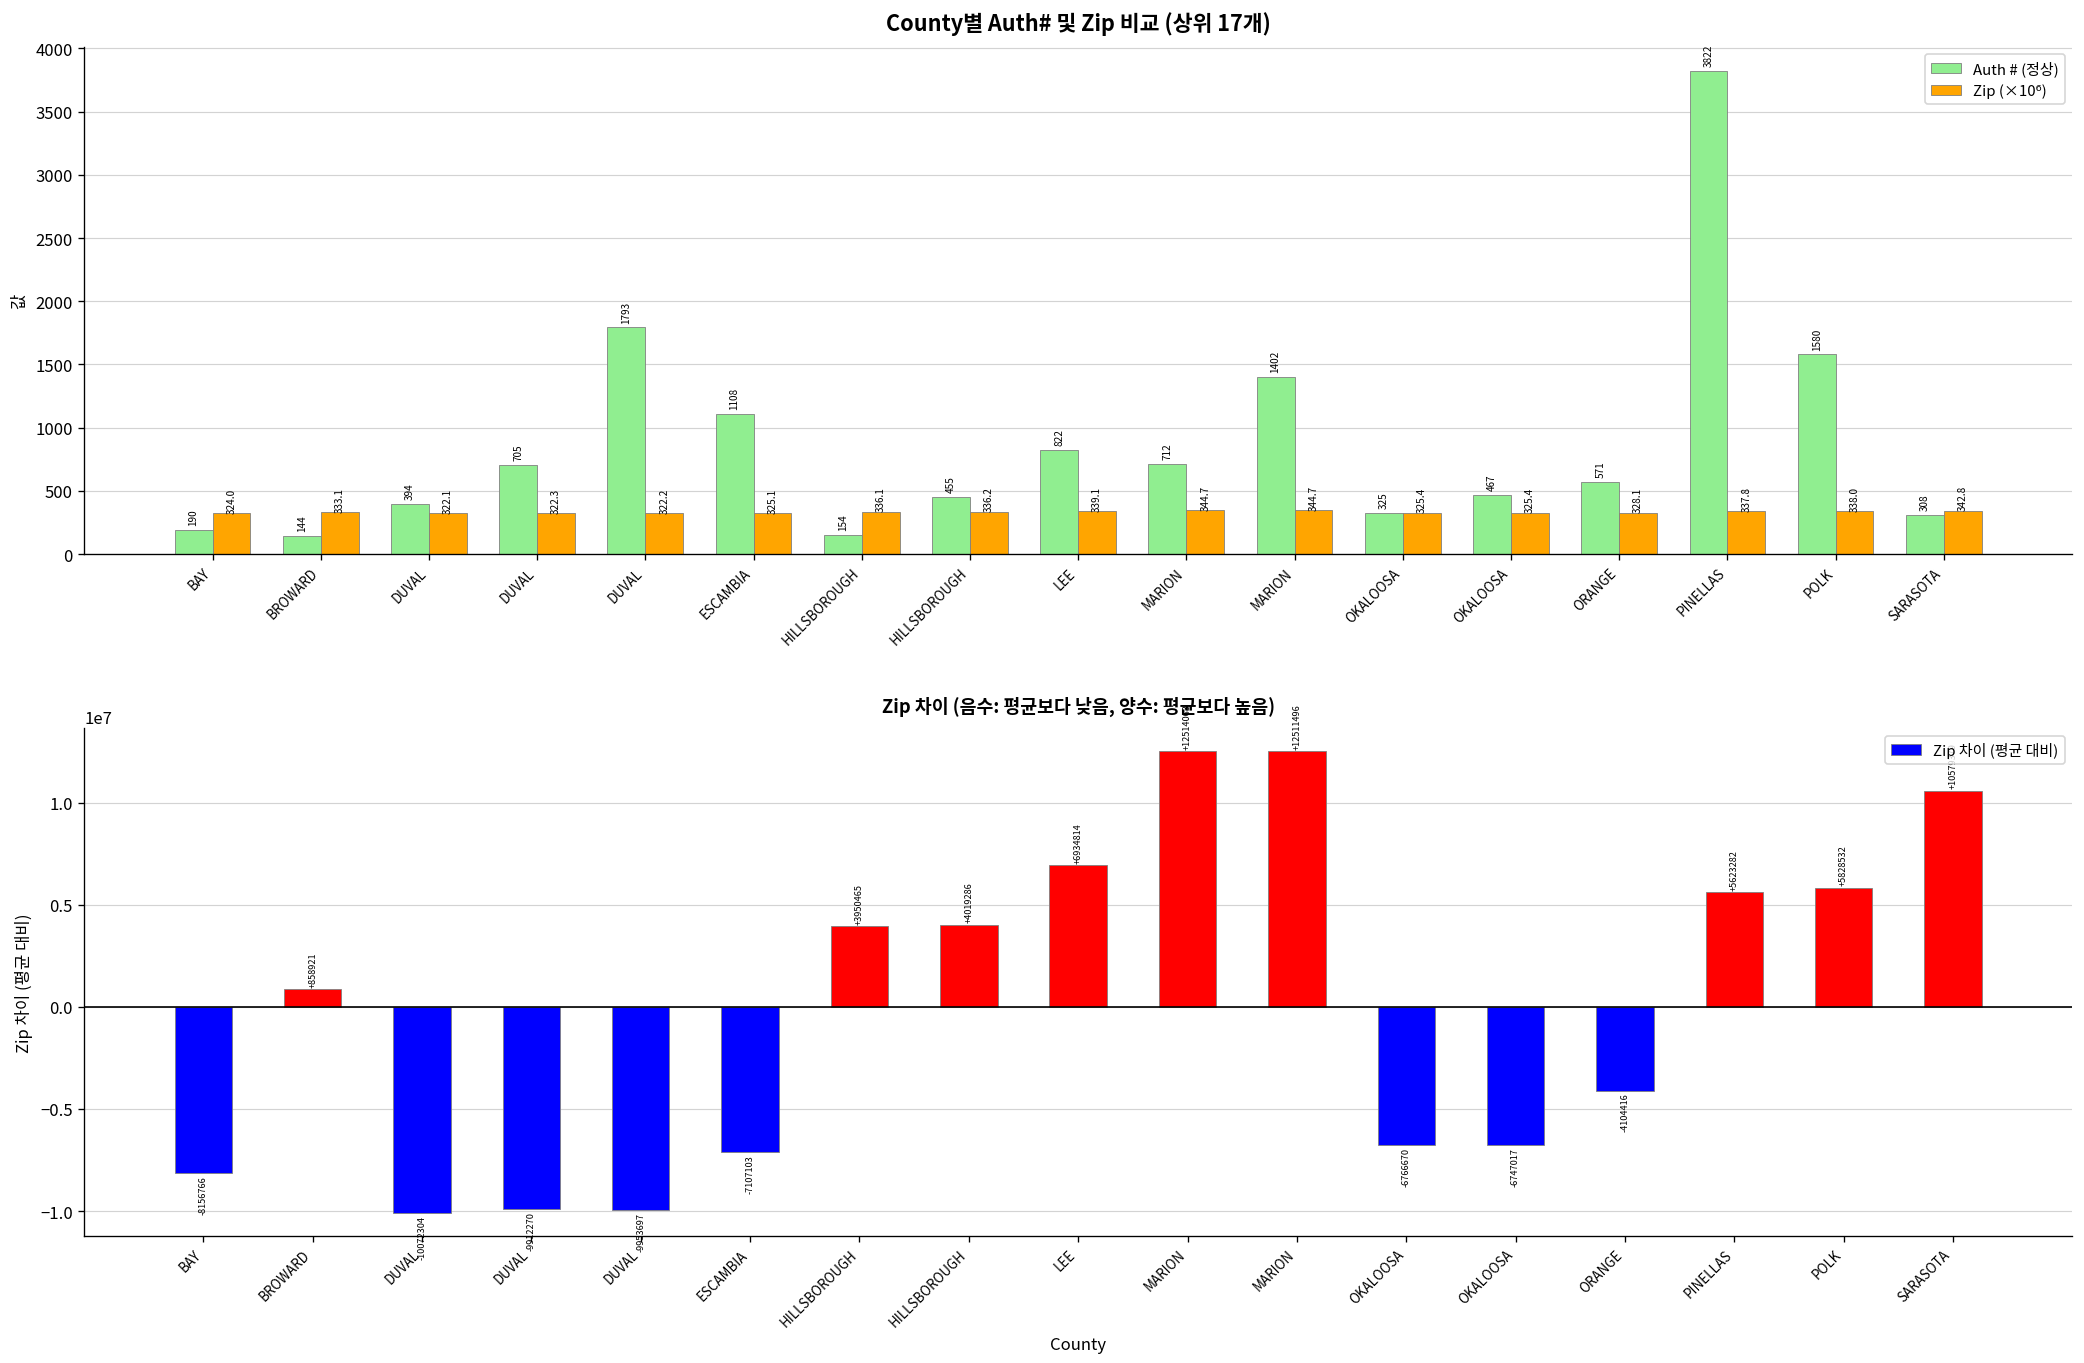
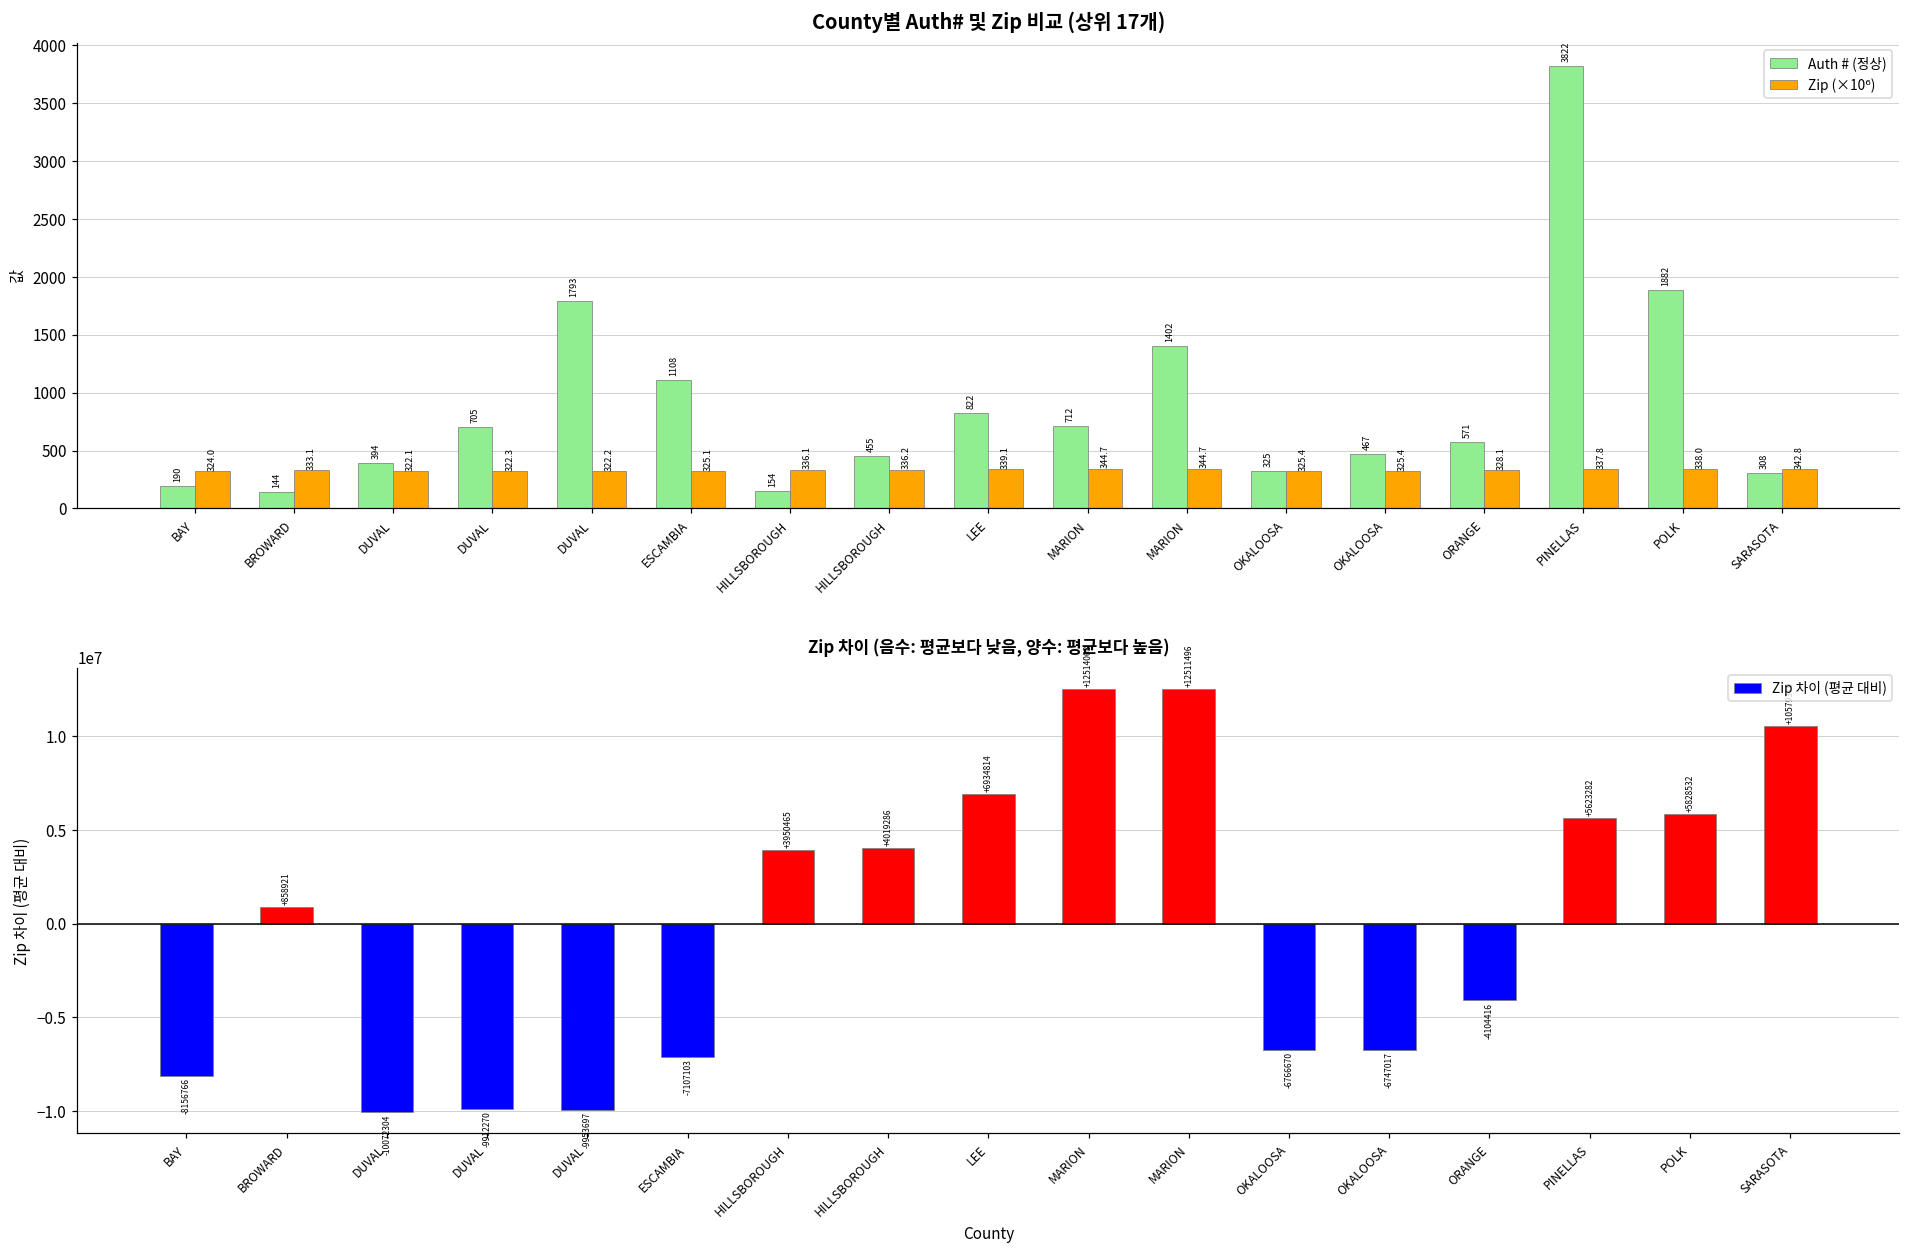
County별 Auth# 및 Zip 비교 (상위 17개), Auth # (정상), POLK: 1580 -> 1882
